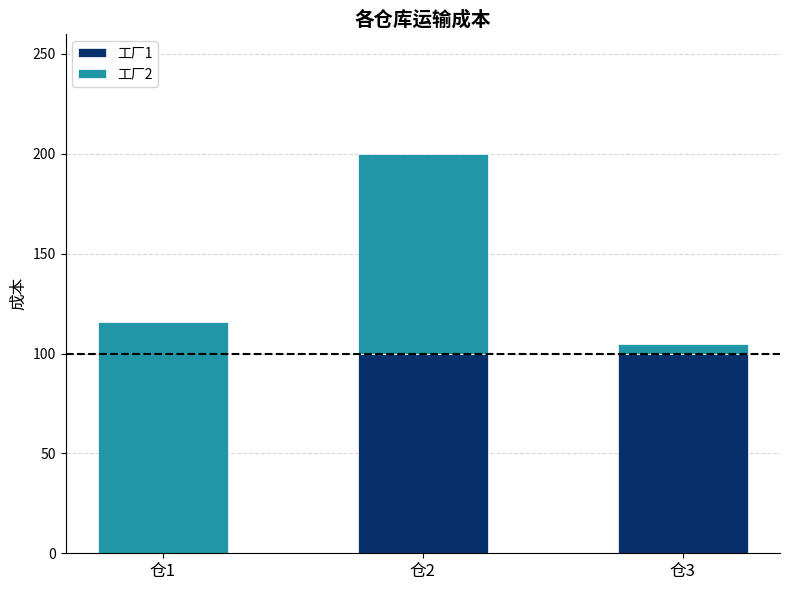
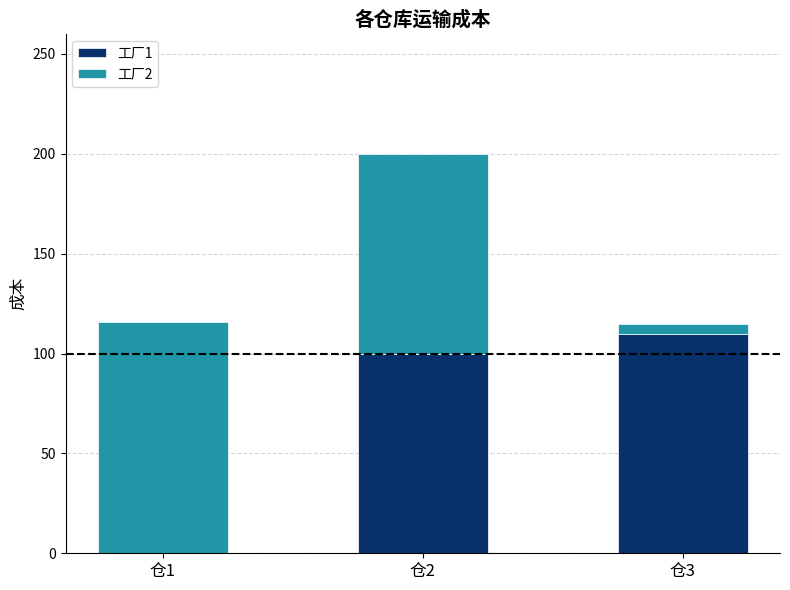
工厂1, 仓3: 100 -> 110
